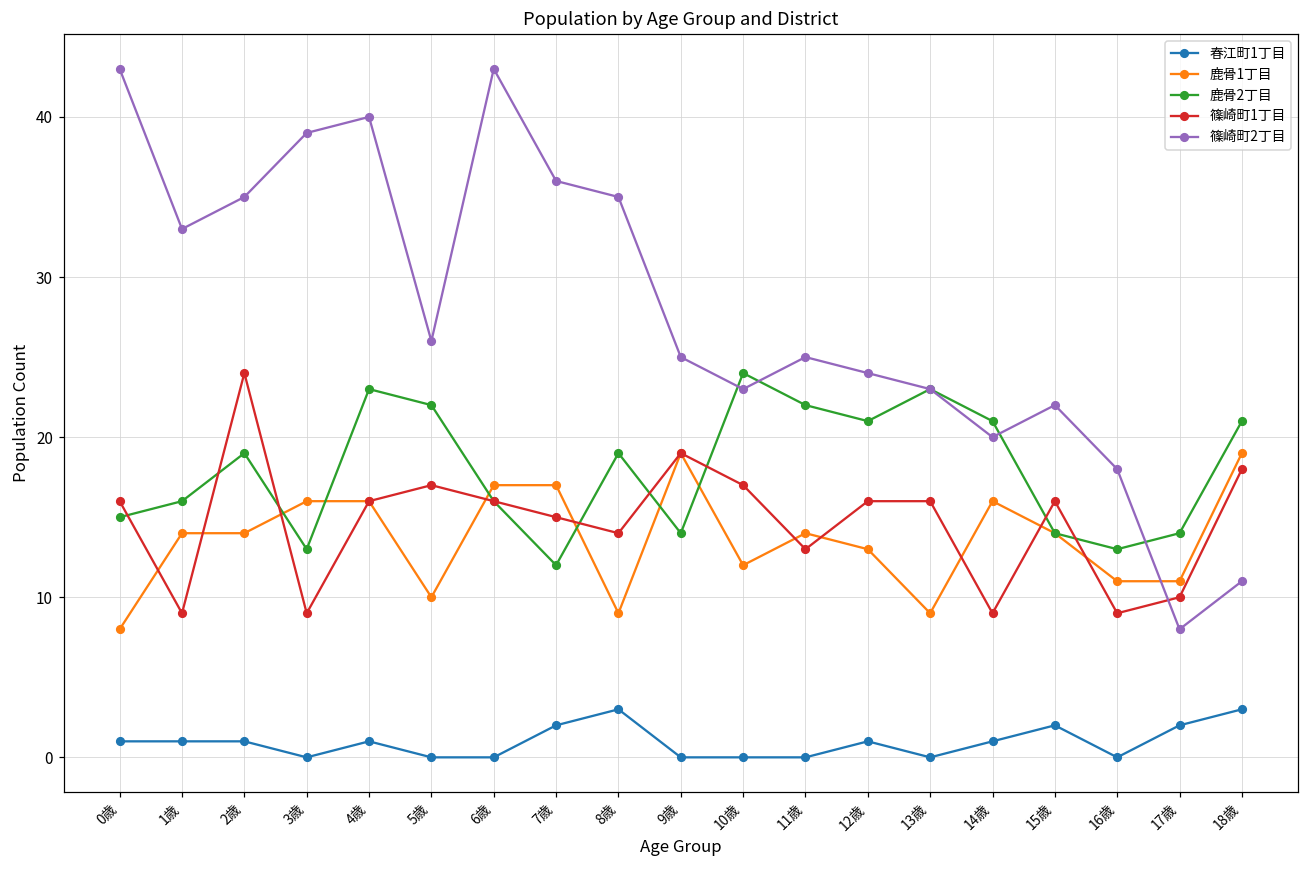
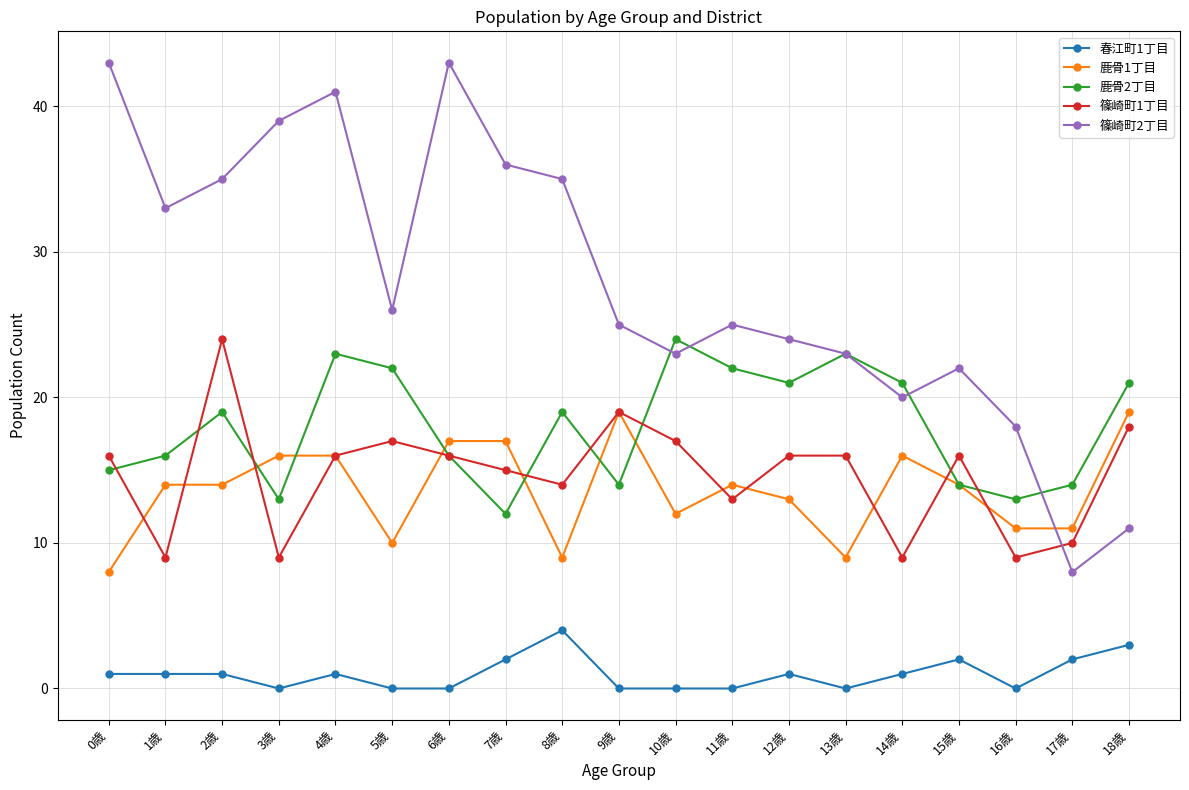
篠崎町2丁目, 4歳: 40 -> 41
春江町1丁目, 8歳: 3 -> 4
